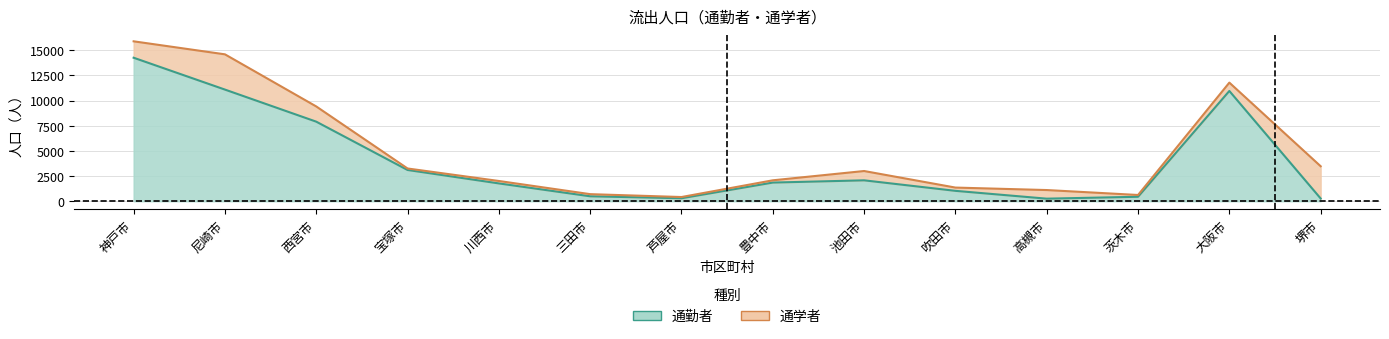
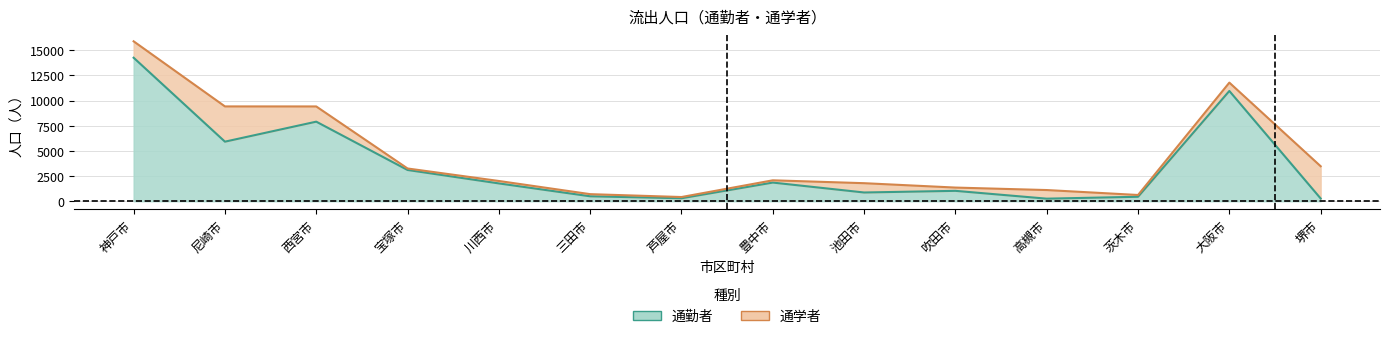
通勤者, 尼崎市: 11100 -> 5900
通勤者, 池田市: 2100 -> 900
